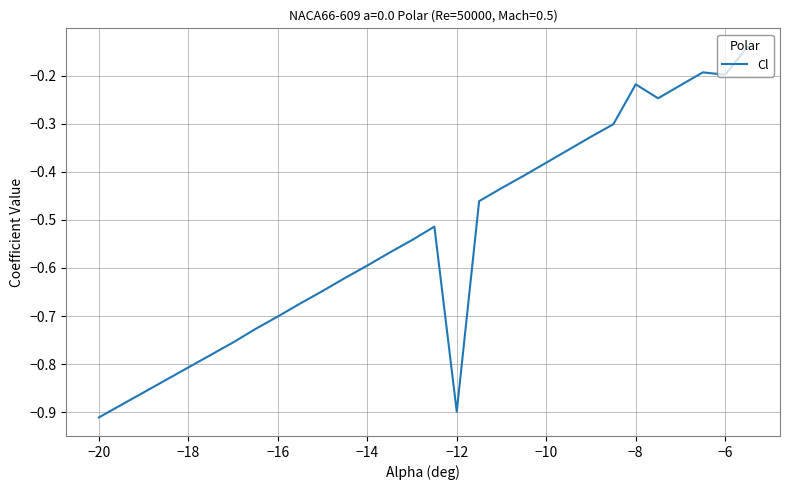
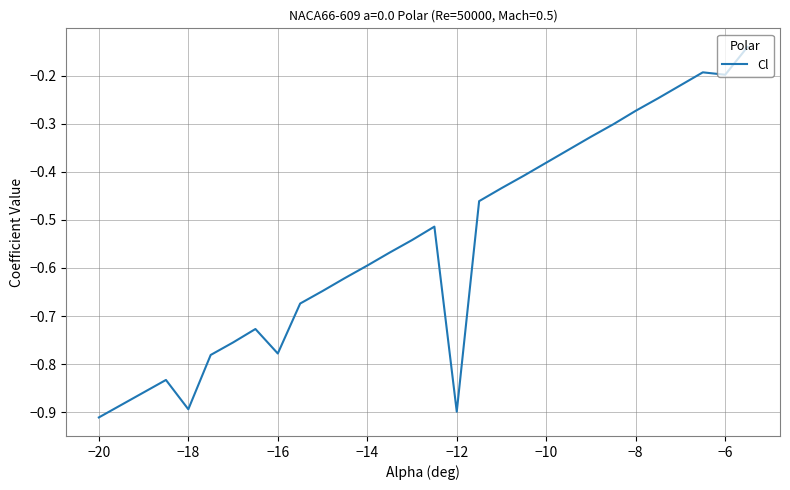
−18: -0.81 -> -0.89
−16: -0.70 -> -0.78
−8: -0.22 -> -0.27
